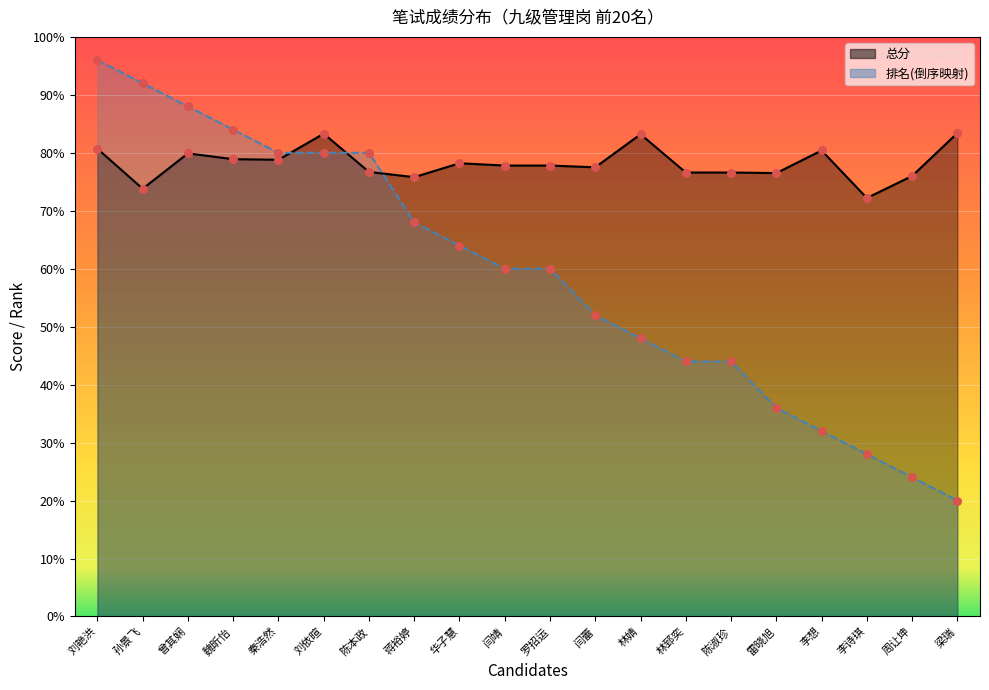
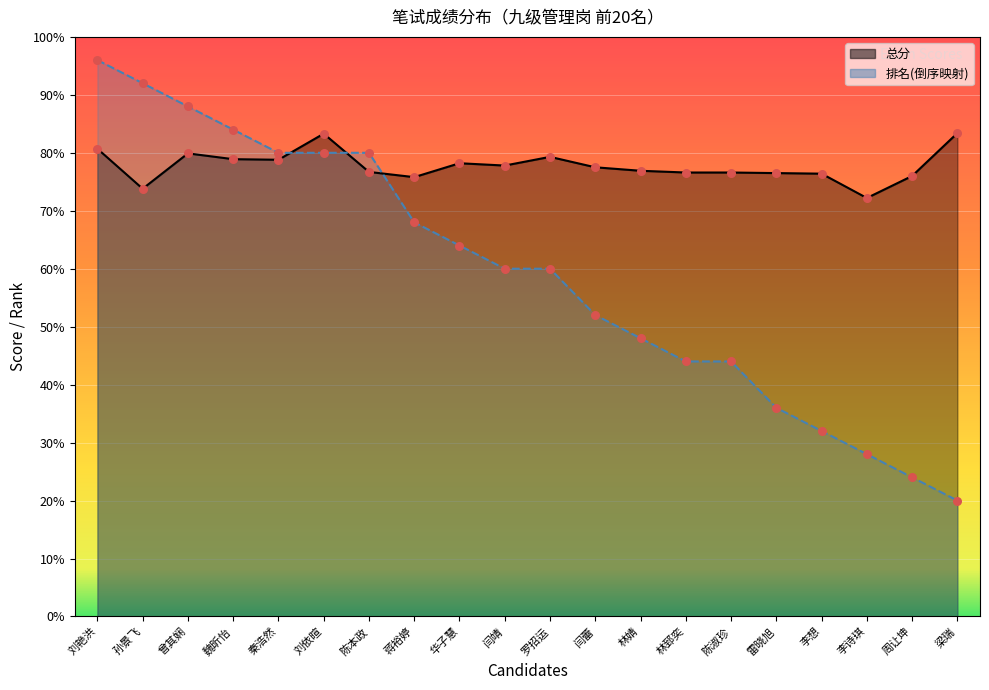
总分, 罗招运: 78% -> 79%
总分, 林婧: 83% -> 77%
总分, 李想: 80% -> 76%
